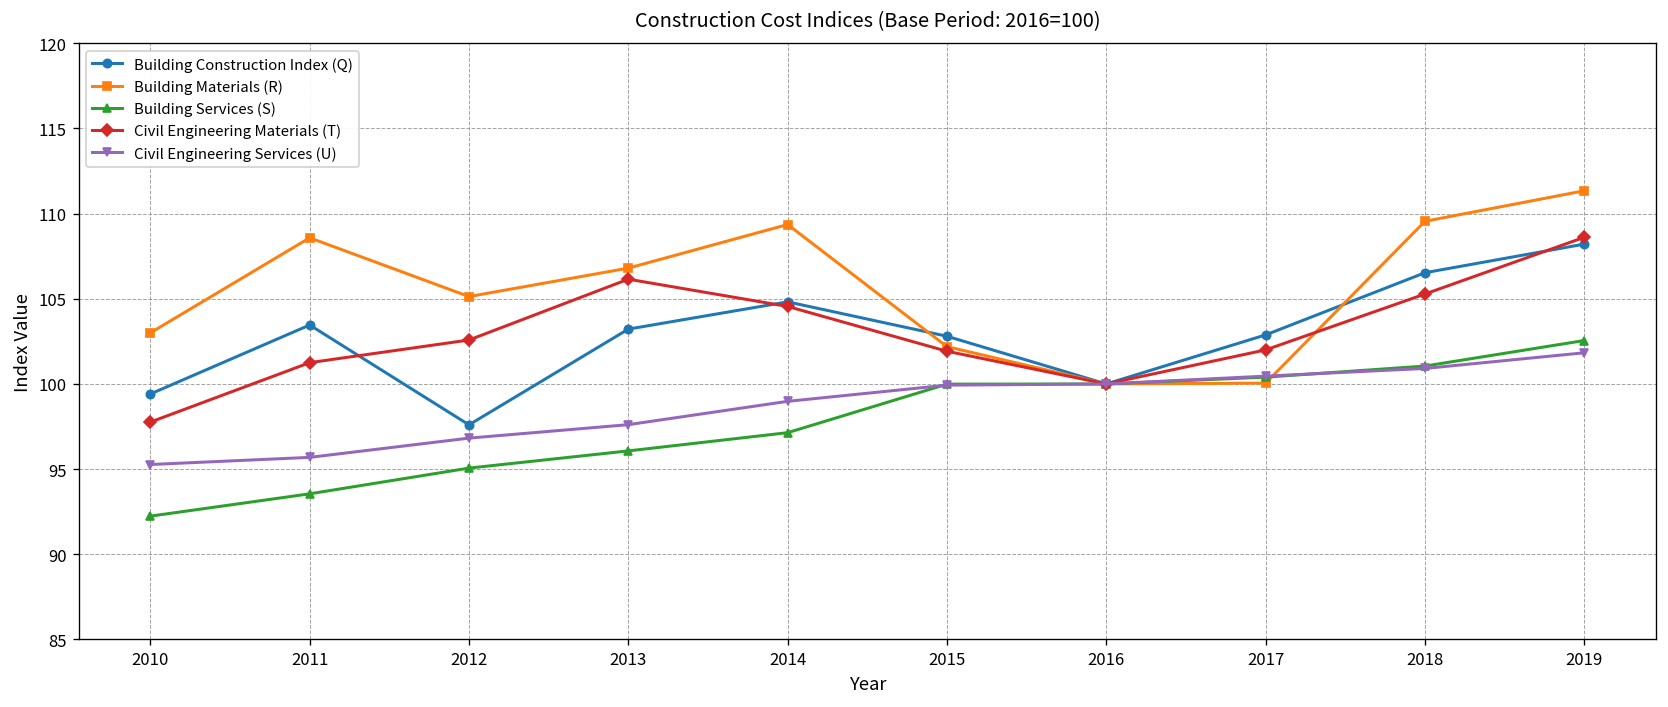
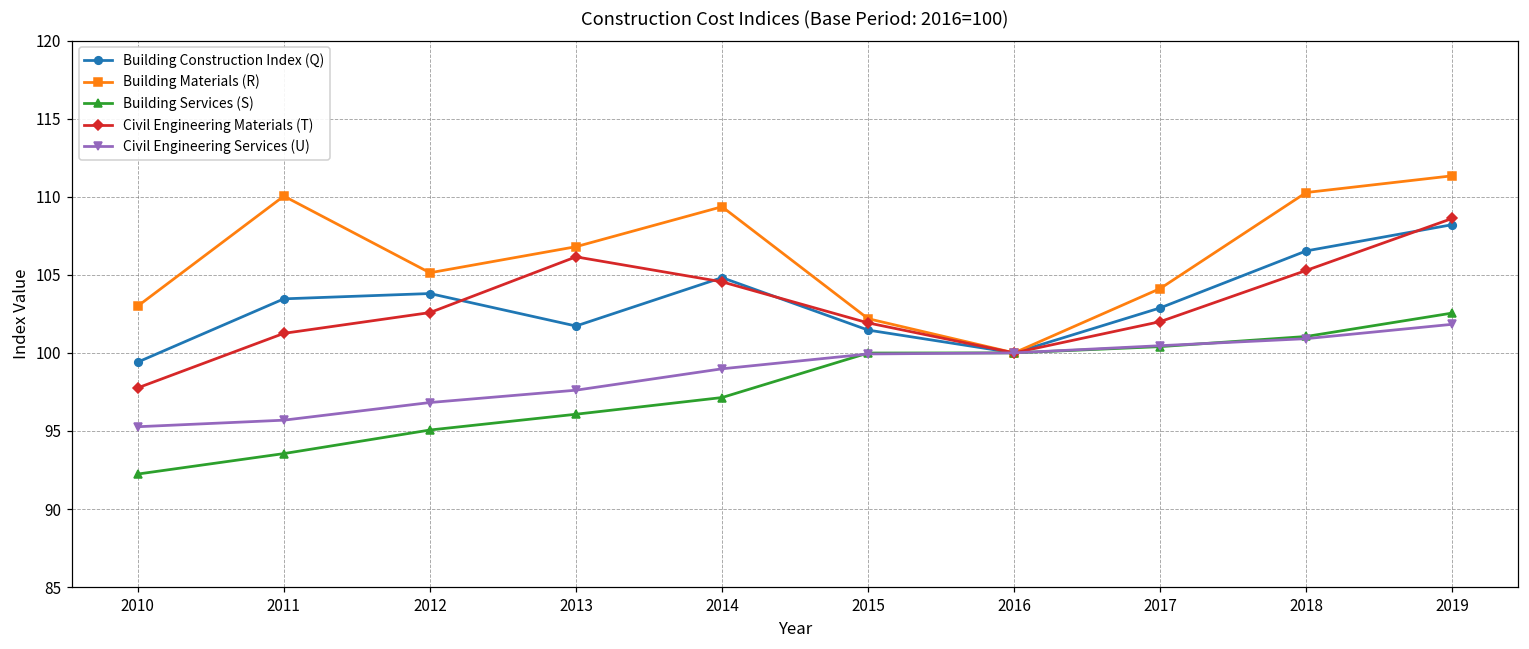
Building Materials (R), 2011: 108.6 -> 110.0
Building Construction Index (Q), 2012: 97.6 -> 103.8
Building Construction Index (Q), 2013: 103.2 -> 101.7
Building Construction Index (Q), 2015: 102.8 -> 101.5
Building Materials (R), 2017: 100.1 -> 104.1
Building Materials (R), 2018: 109.6 -> 110.3
